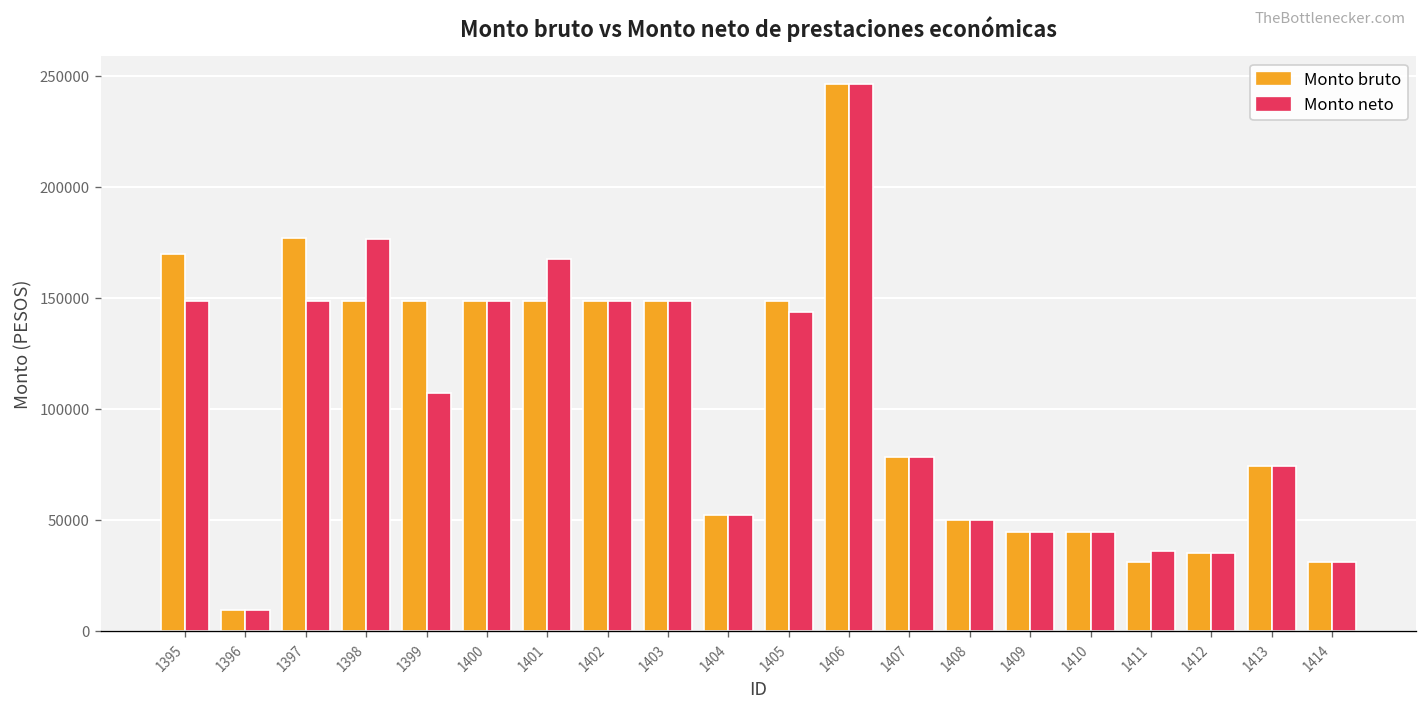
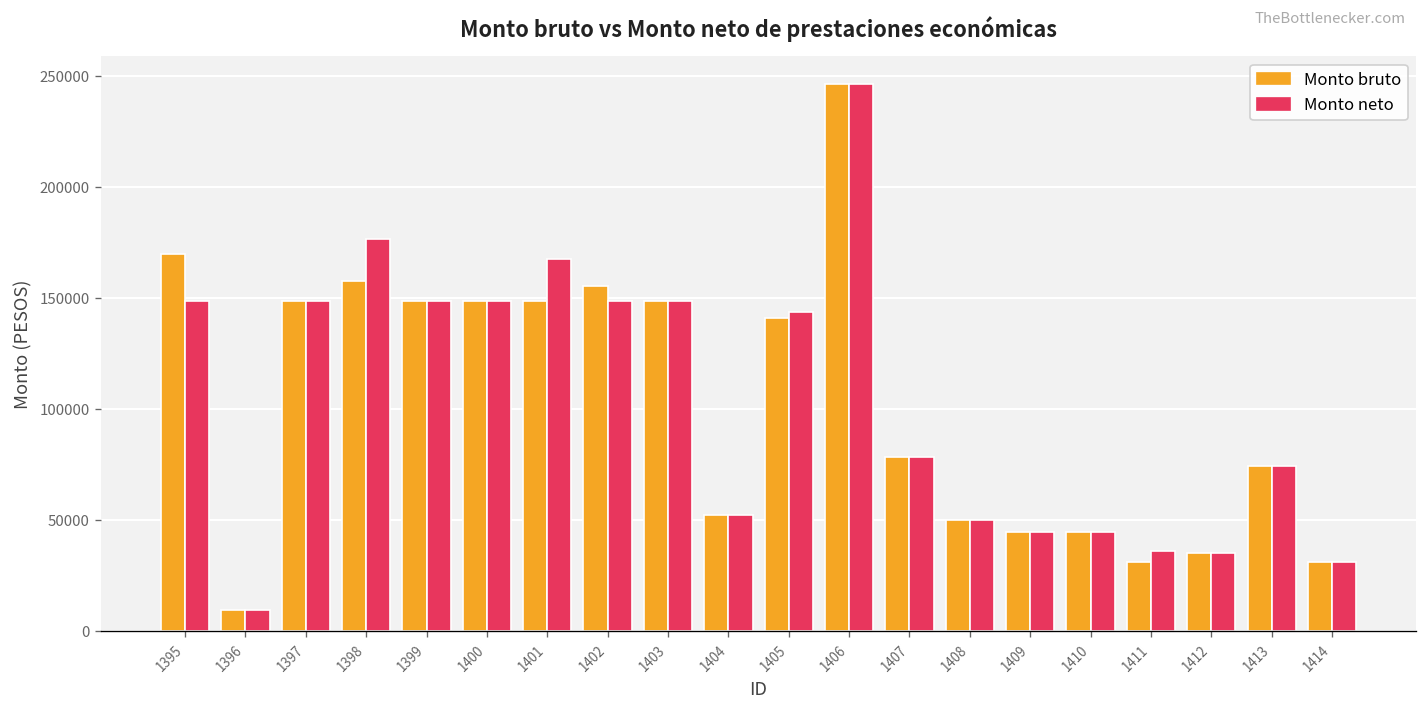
Monto bruto, 1397: 177000 -> 149000
Monto bruto, 1398: 149000 -> 158000
Monto neto, 1399: 107000 -> 149000
Monto bruto, 1402: 149000 -> 155000
Monto bruto, 1405: 149000 -> 141000
